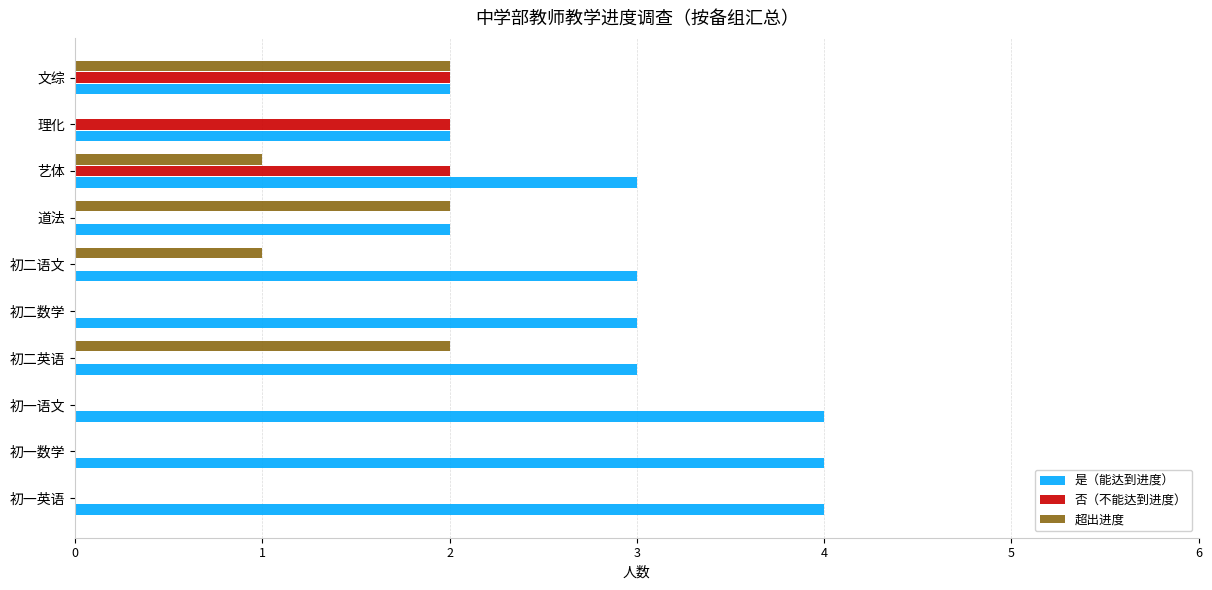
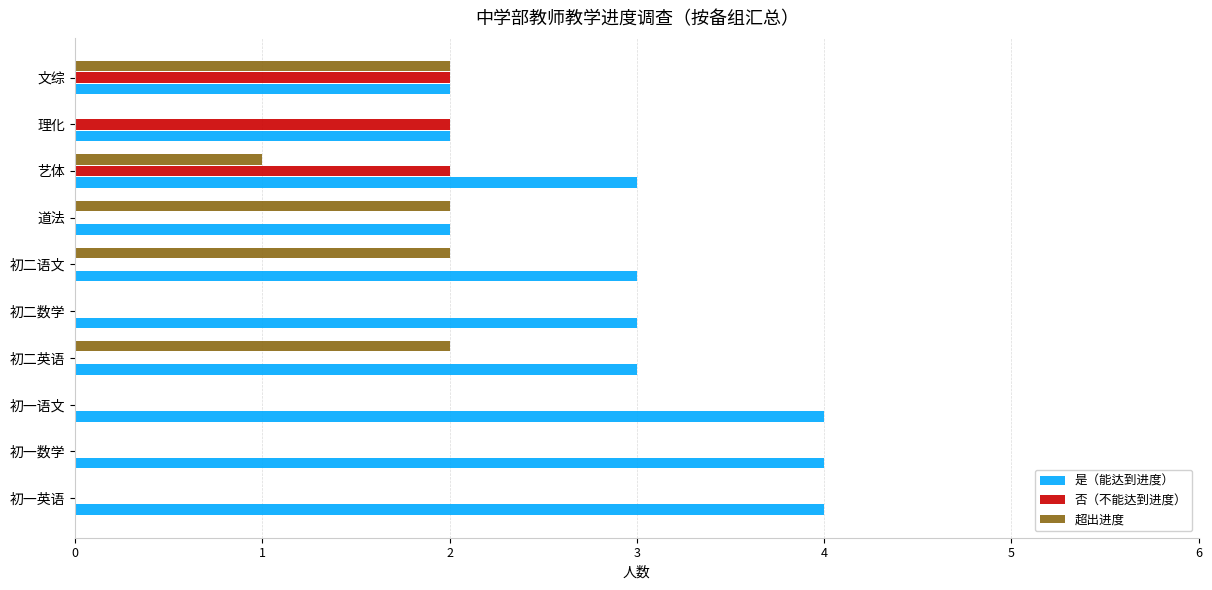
超出进度, 初二语文: 1 -> 2
